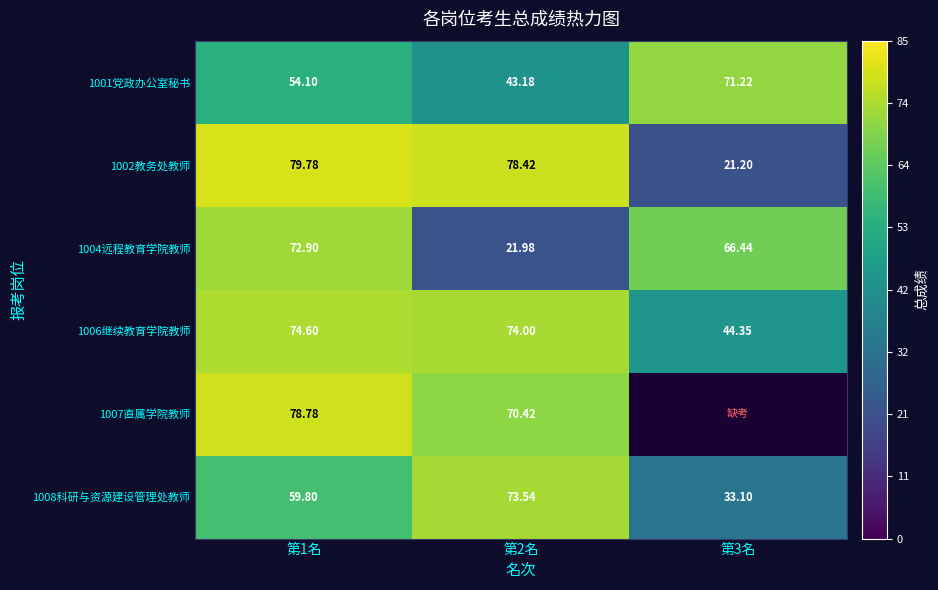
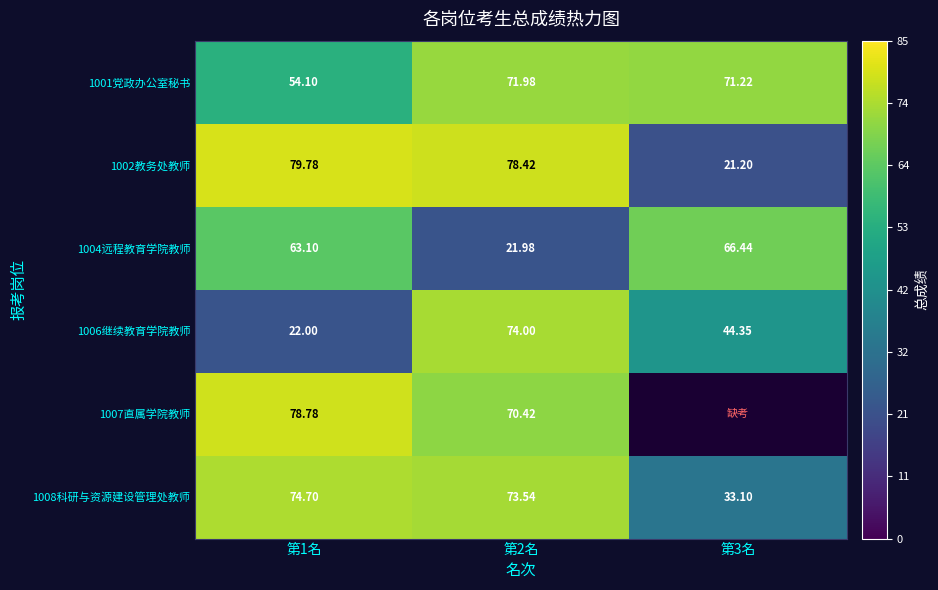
1001党政办公室秘书, 第2名: 43.18 -> 71.98
1004远程教育学院教师, 第1名: 72.90 -> 63.10
1006继续教育学院教师, 第1名: 74.60 -> 22.00
1008科研与资源建设管理处教师, 第1名: 59.80 -> 74.70
